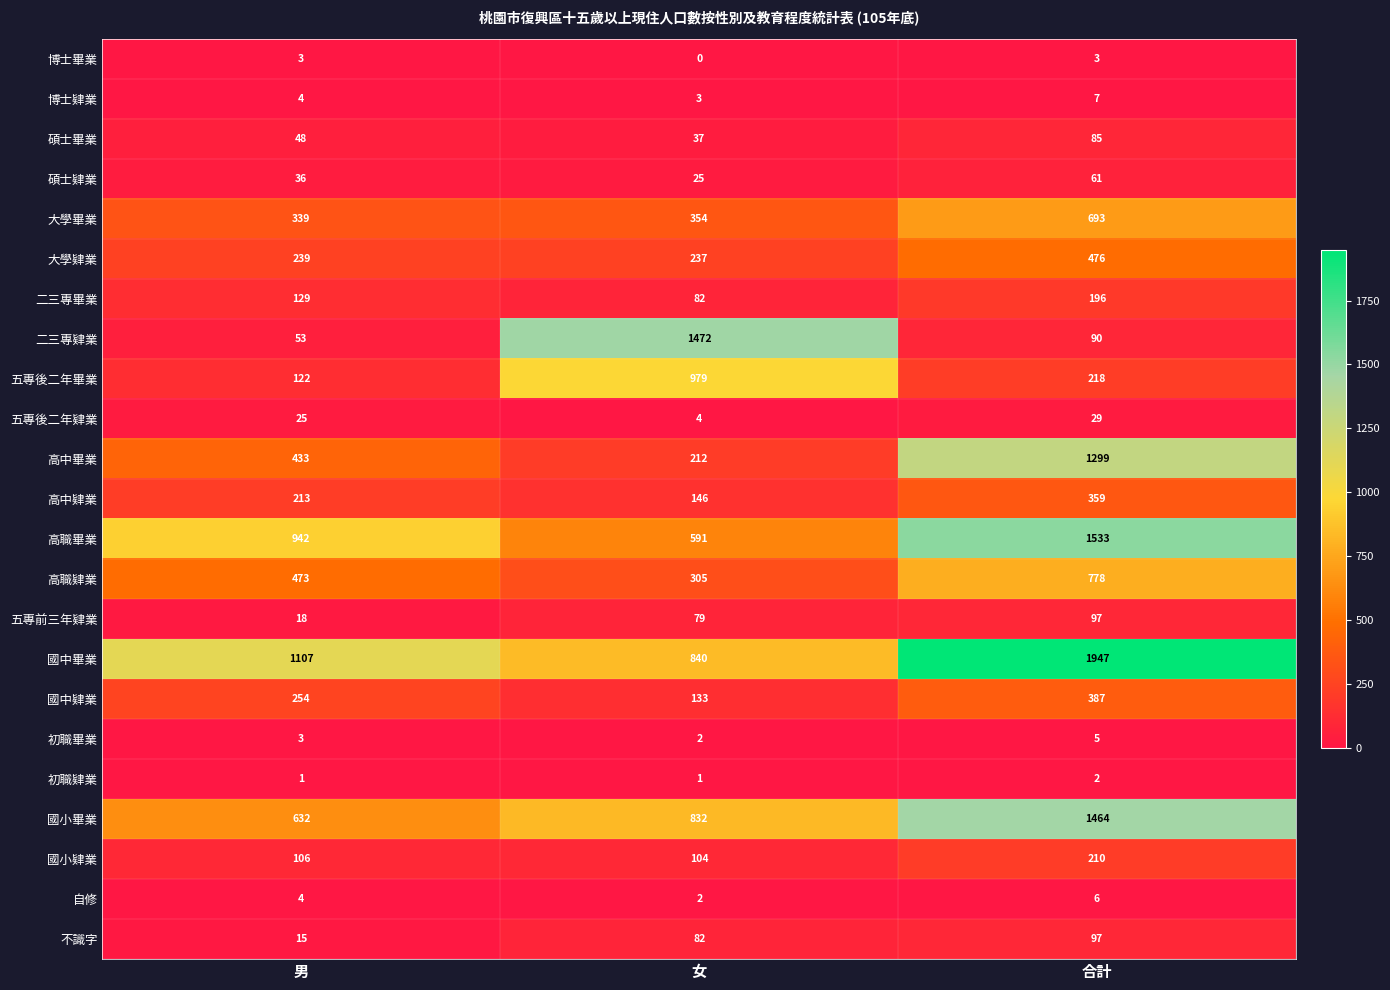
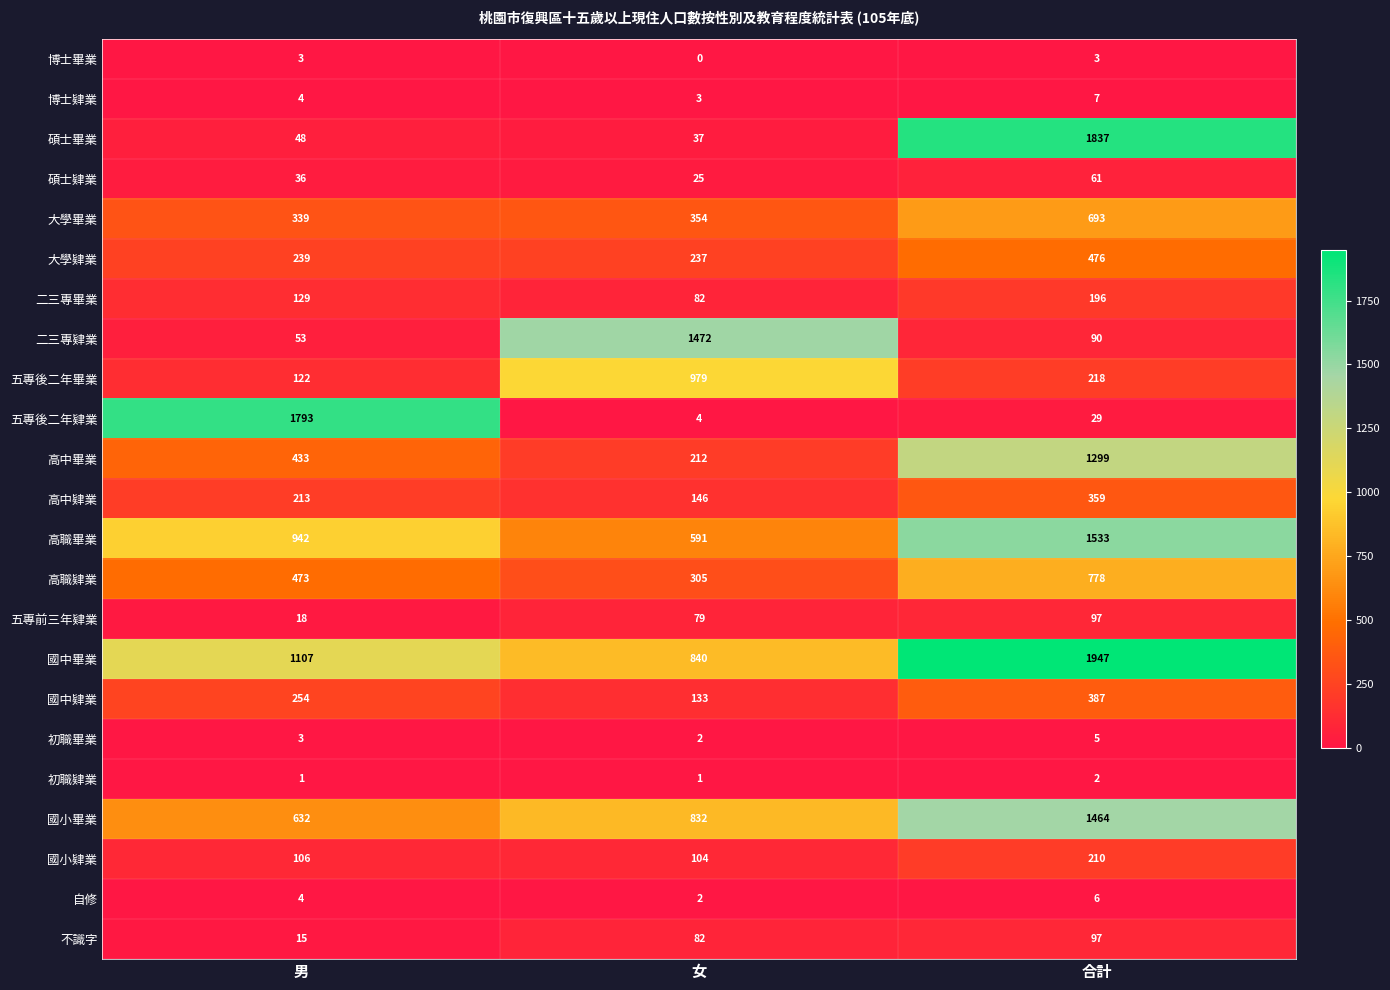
碩士畢業, 合計: 85 -> 1837
五專後二年肄業, 男: 25 -> 1793
